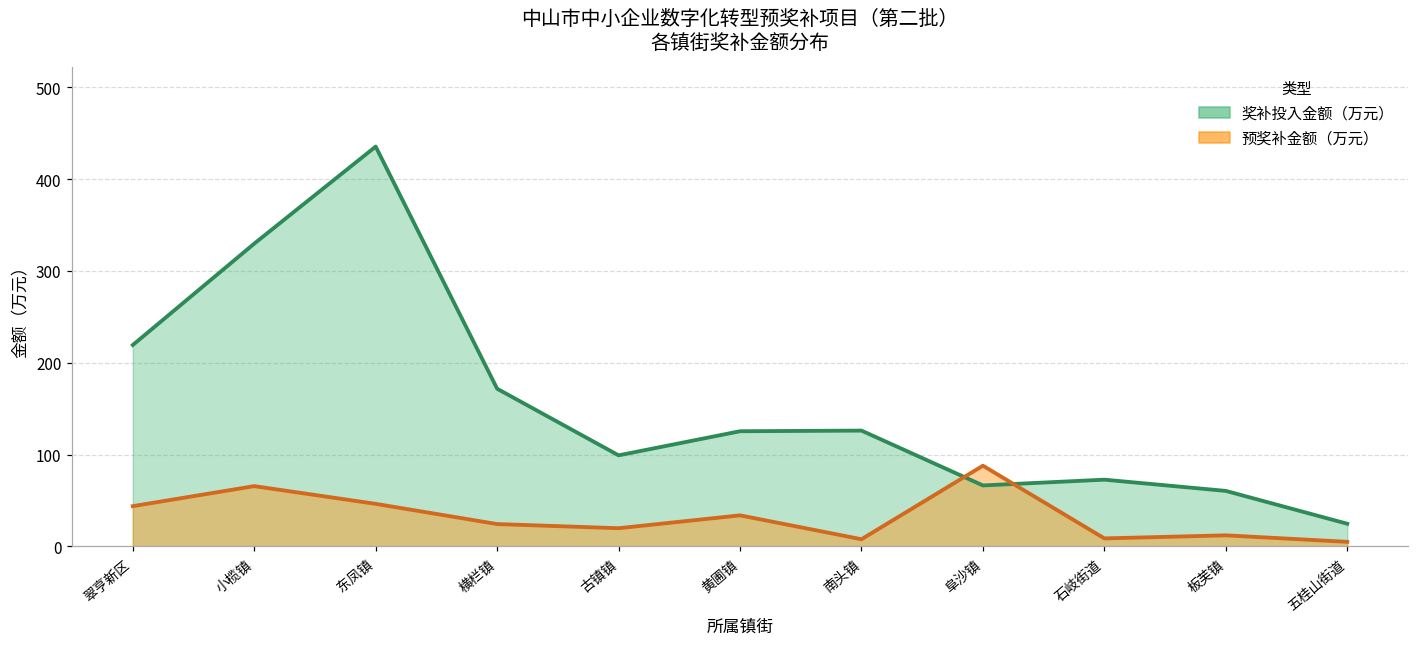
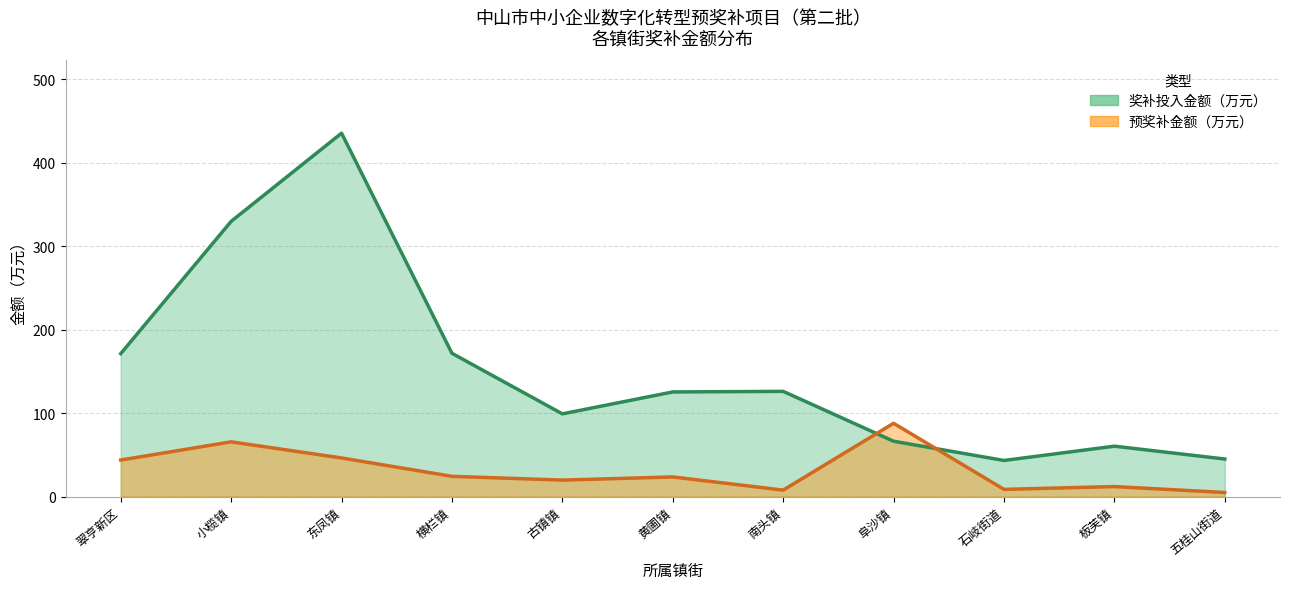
奖补投入金额（万元）, 翠亨新区: 220 -> 170
预奖补金额（万元）, 黄圃镇: 30 -> 20
奖补投入金额（万元）, 石岐街道: 70 -> 40
奖补投入金额（万元）, 五桂山街道: 20 -> 50
